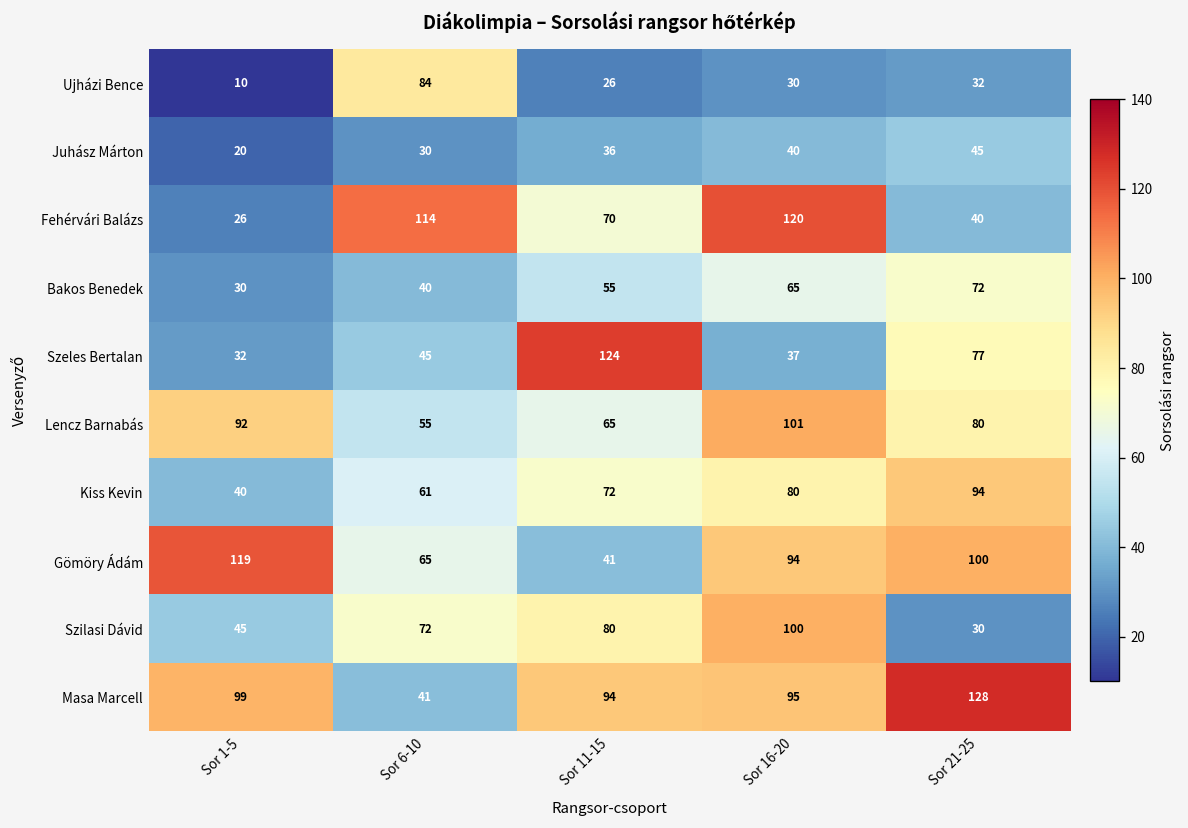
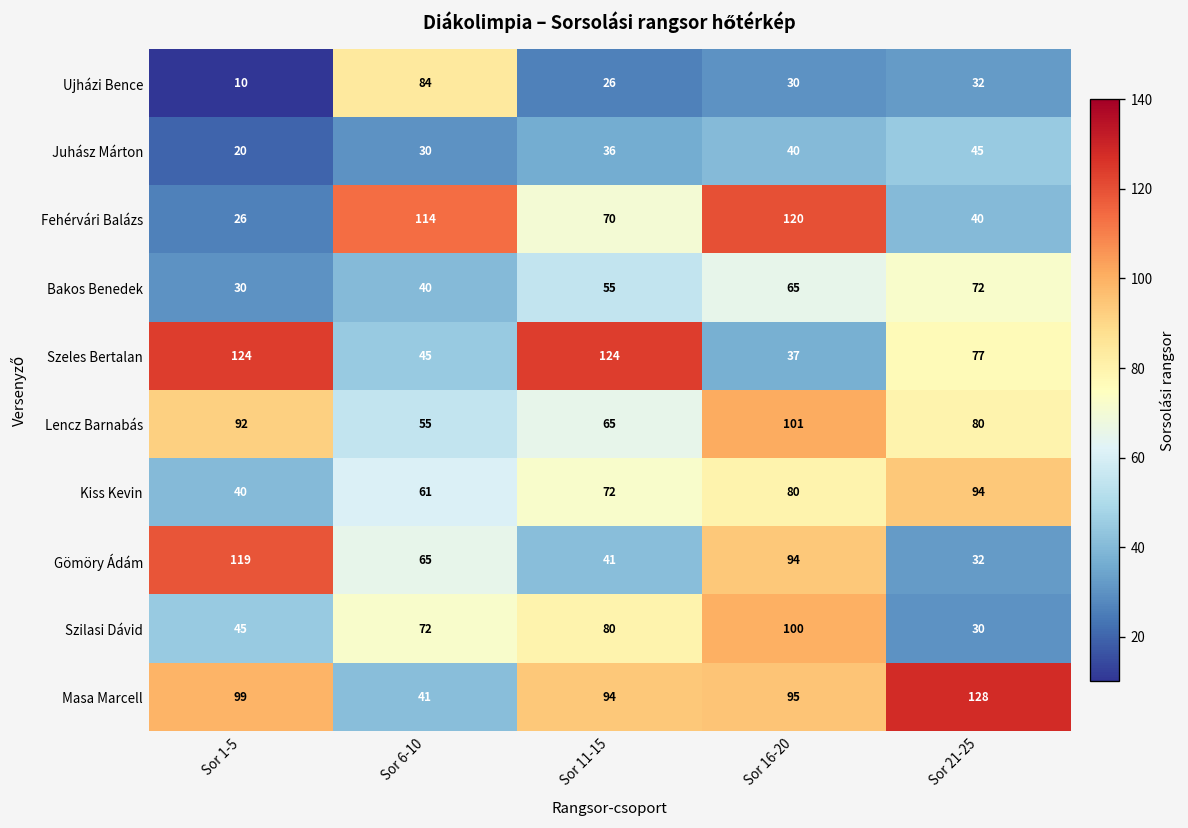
Szeles Bertalan, Sor 1-5: 32 -> 124
Gömöry Ádám, Sor 21-25: 100 -> 32
